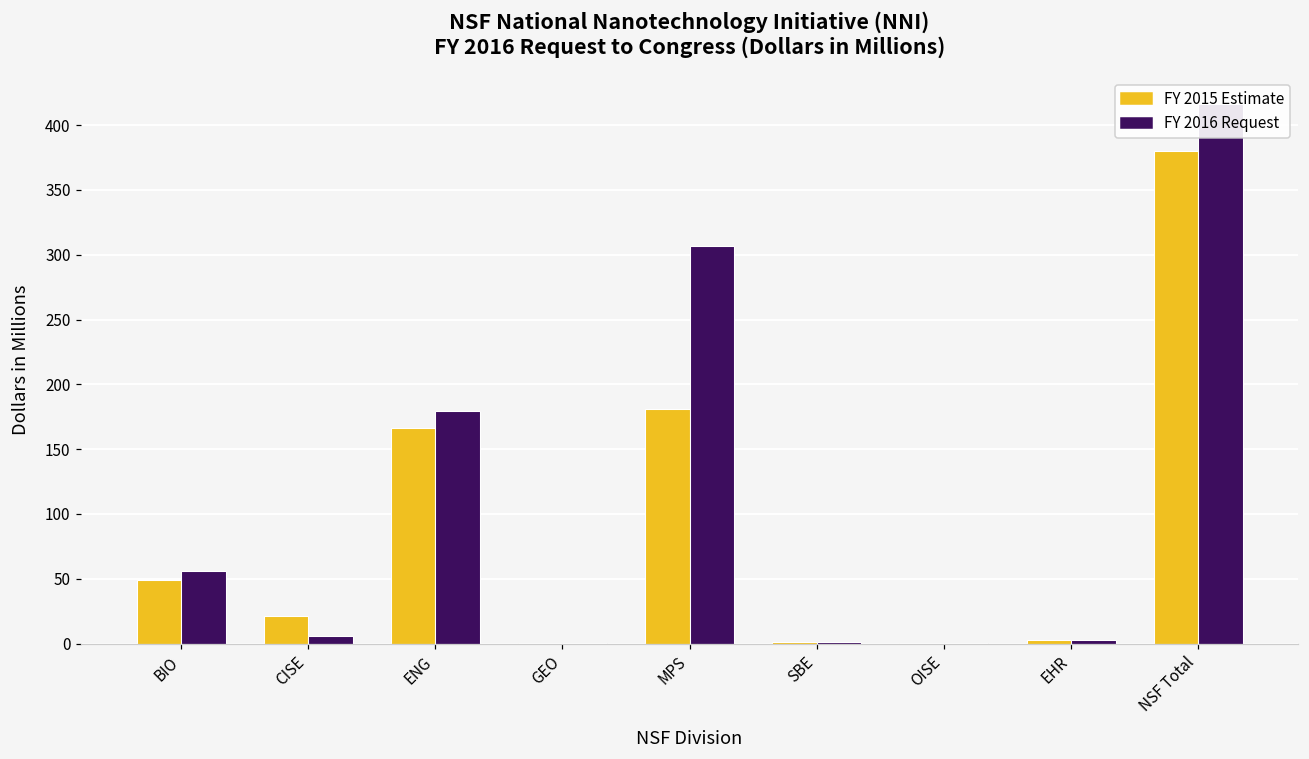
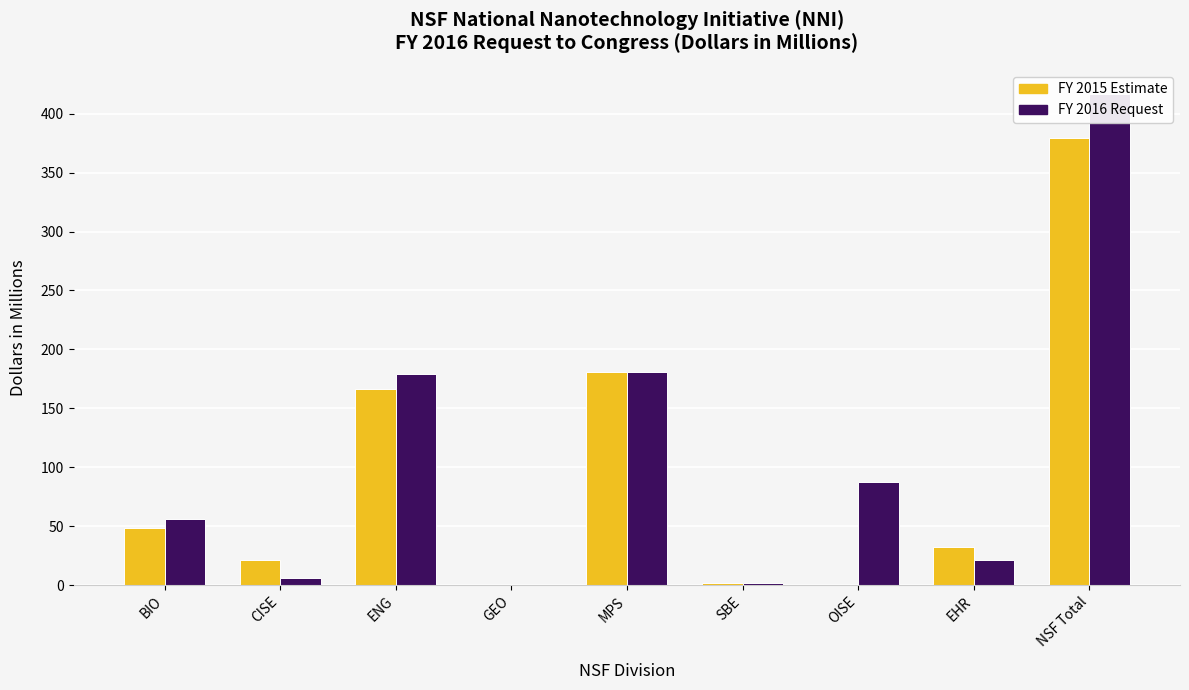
FY 2016 Request, MPS: 307 -> 181
FY 2016 Request, OISE: 0 -> 87
FY 2015 Estimate, EHR: 3 -> 32
FY 2016 Request, EHR: 3 -> 22
